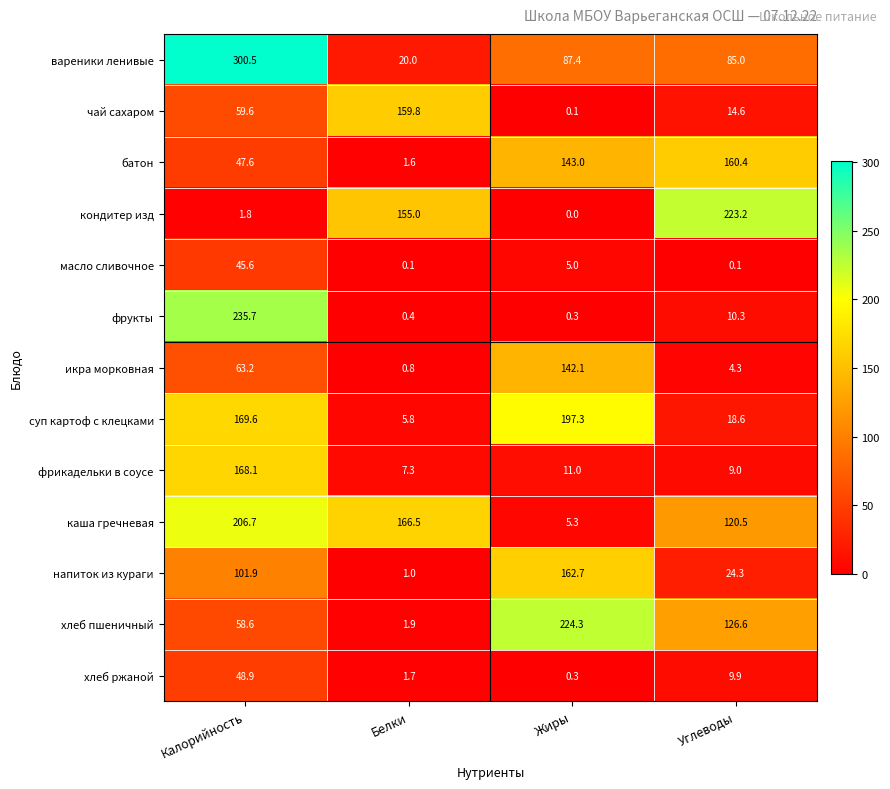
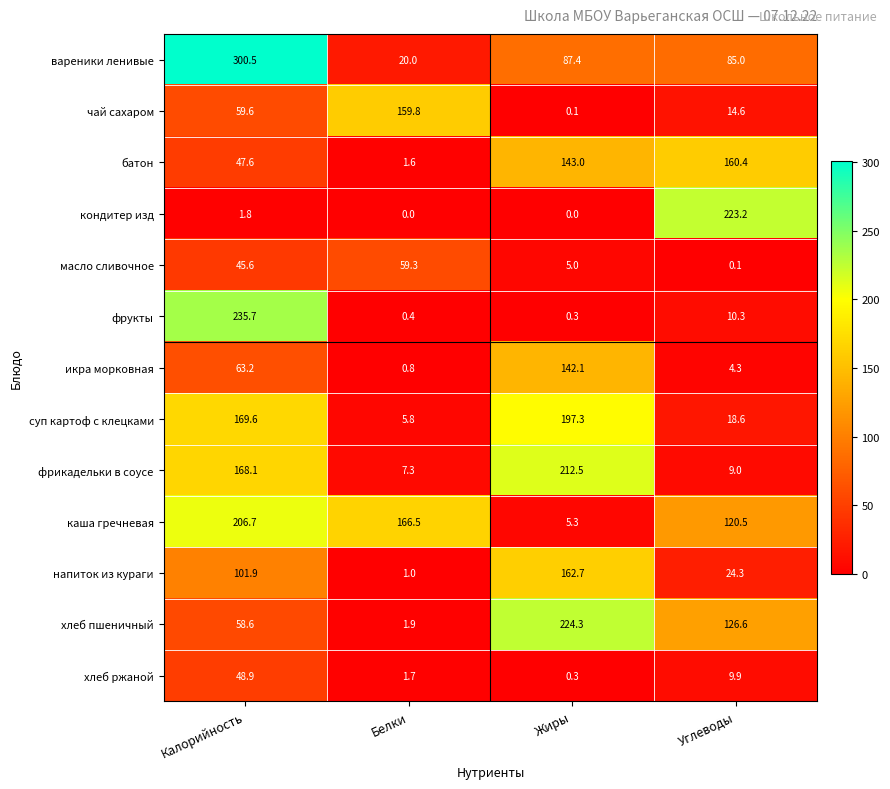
кондитер изд, Белки: 155.0 -> 0.0
масло сливочное, Белки: 0.1 -> 59.3
фрикадельки в соусе, Жиры: 11.0 -> 212.5
